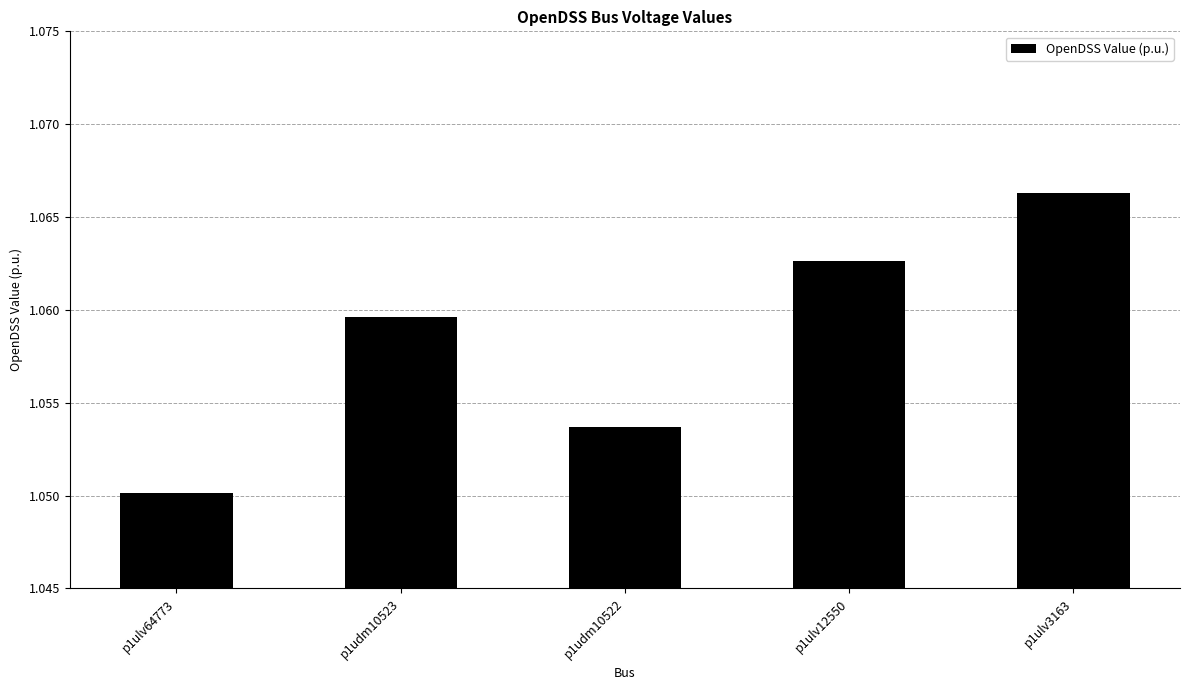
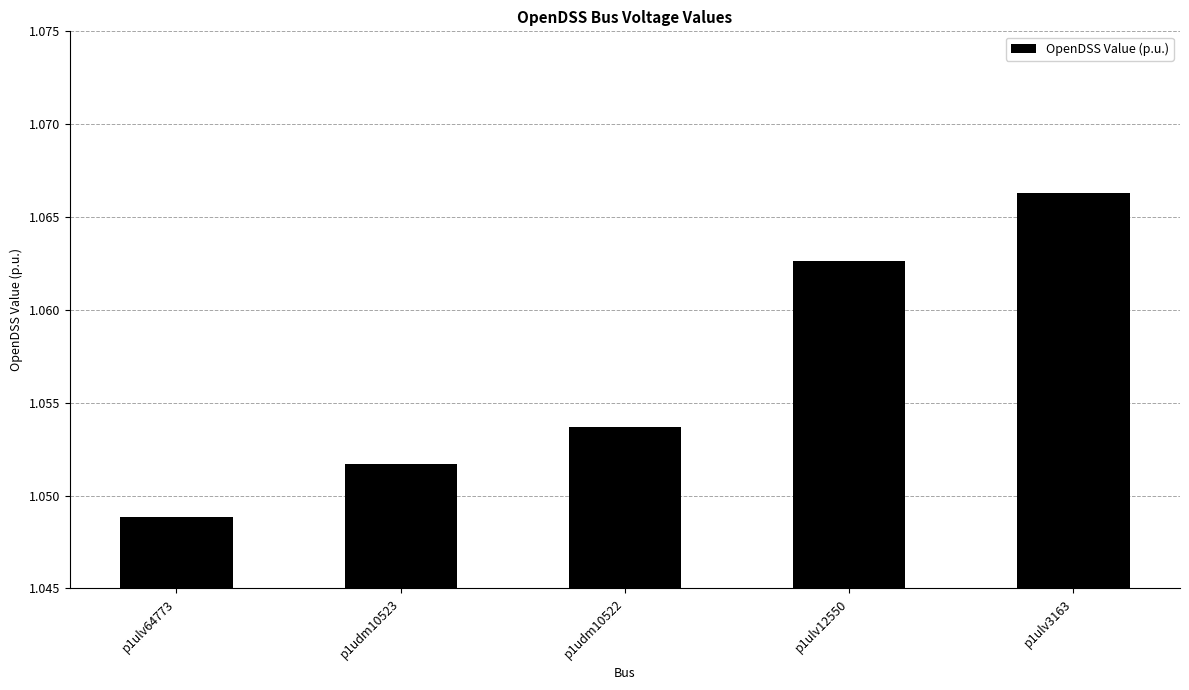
p1ulv64773: 1.0501 -> 1.0488
p1udm10523: 1.0596 -> 1.0517
